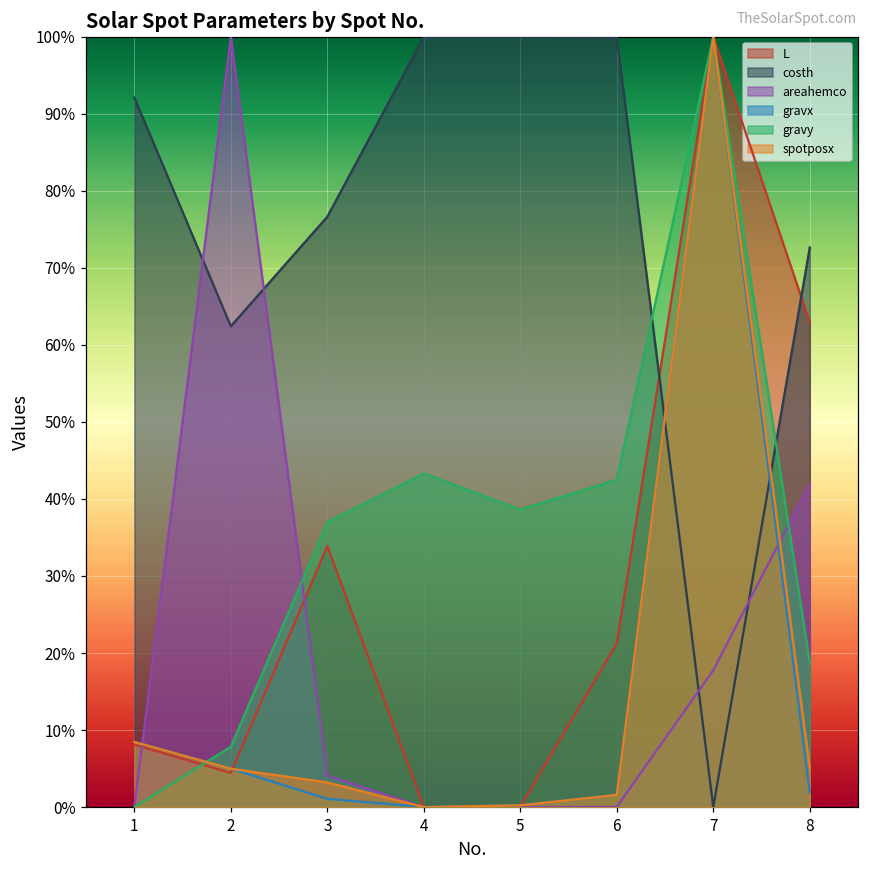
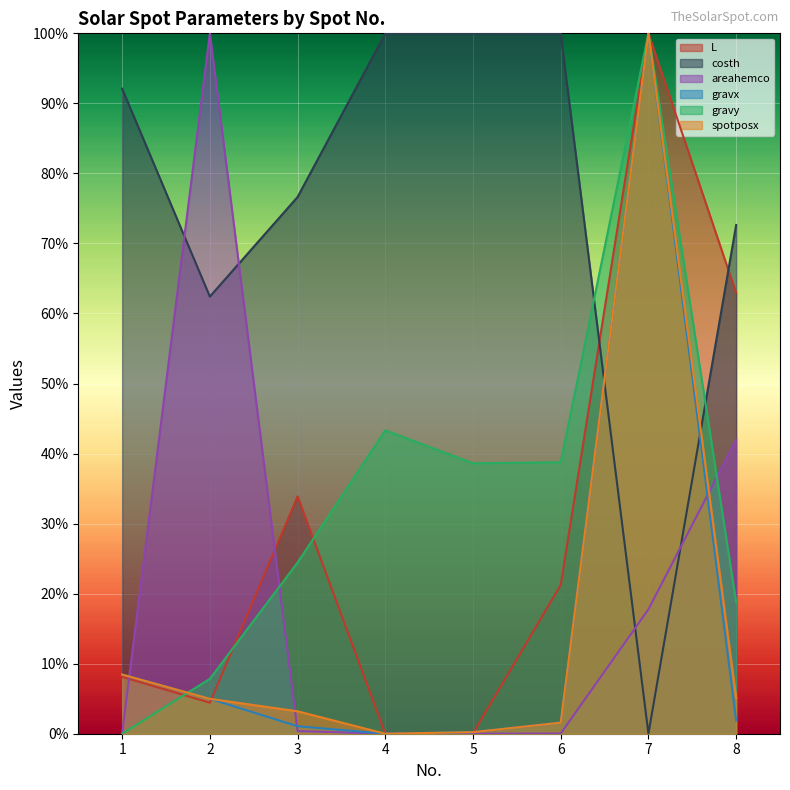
areahemco, 3: 4% -> 0%
gravy, 3: 37% -> 24%
gravy, 6: 42% -> 39%
